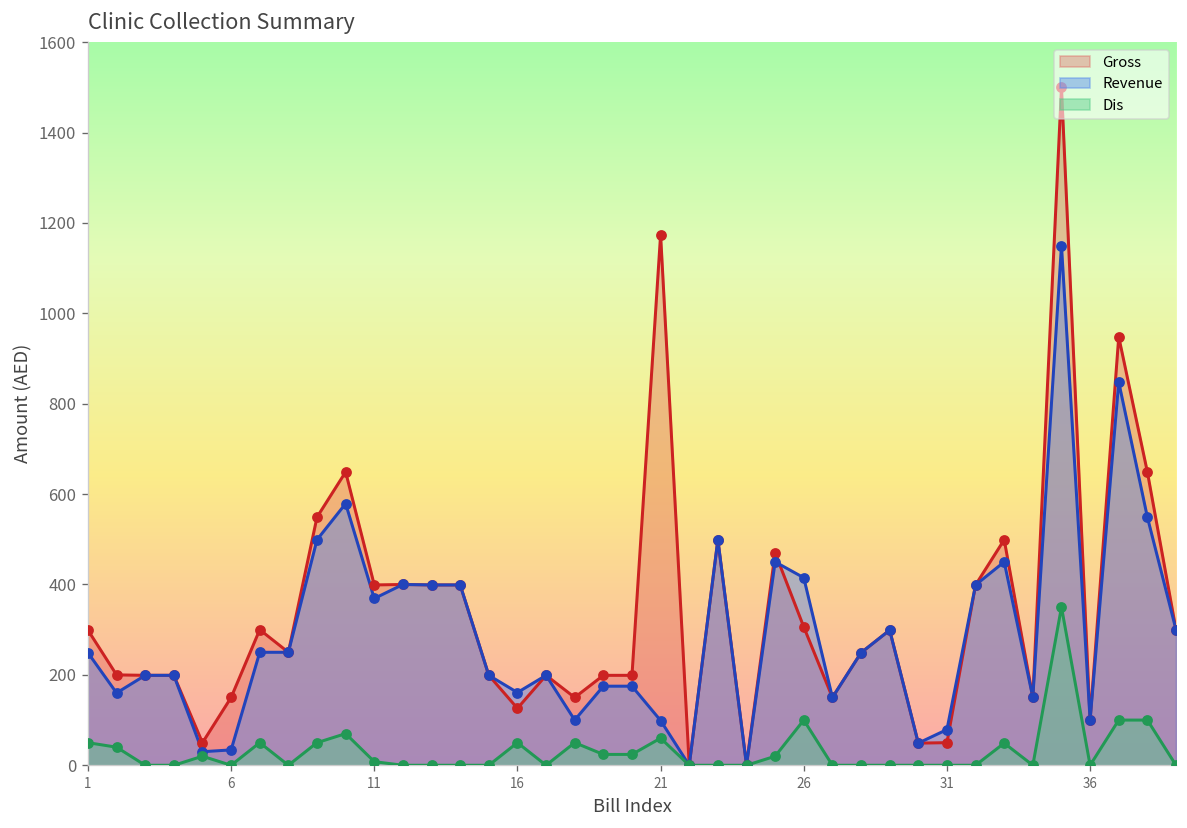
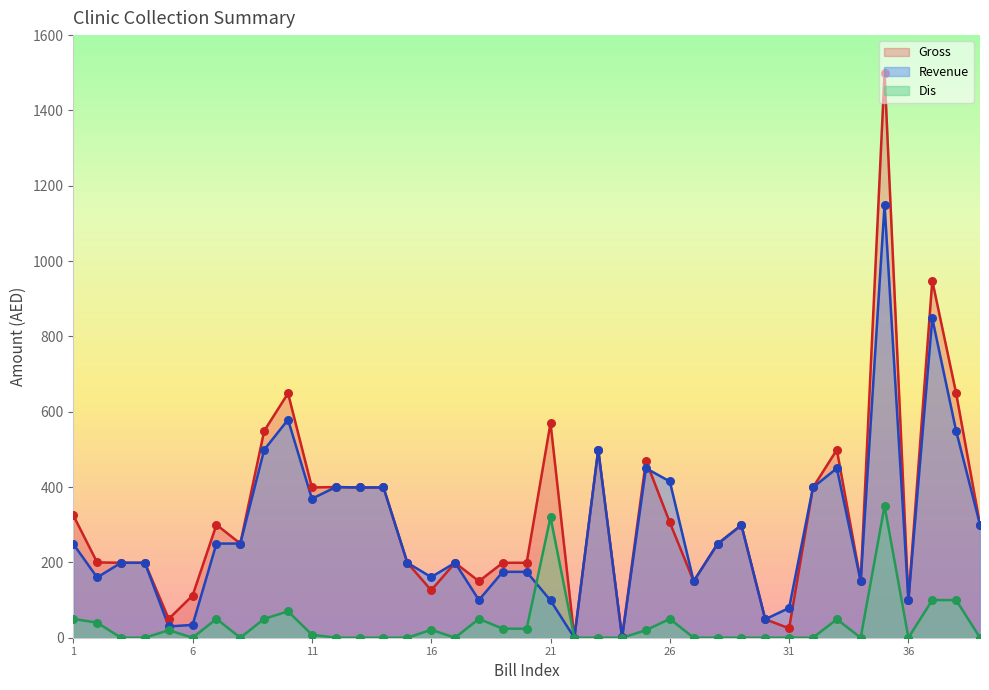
Gross, 1: 300 -> 330
Gross, 6: 150 -> 110
Dis, 16: 50 -> 20
Gross, 21: 1170 -> 570
Dis, 21: 60 -> 320
Dis, 26: 100 -> 50
Gross, 31: 50 -> 30
